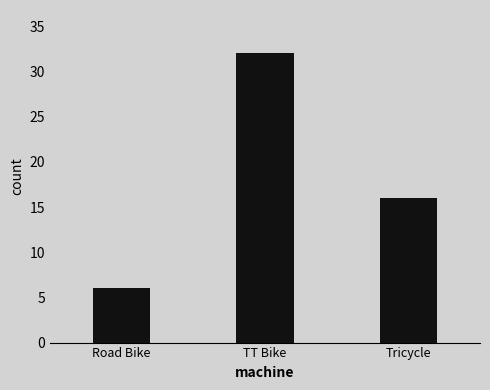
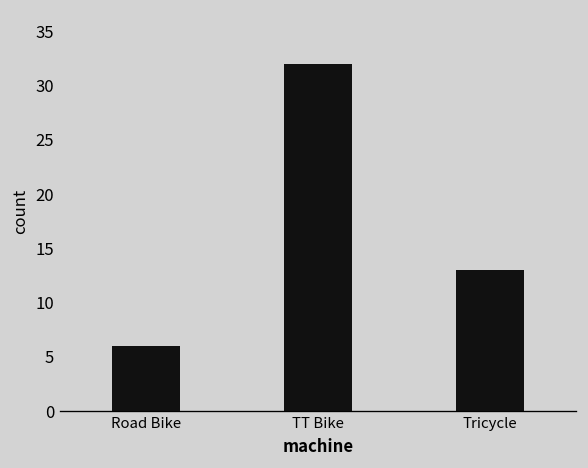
Tricycle: 16 -> 13
